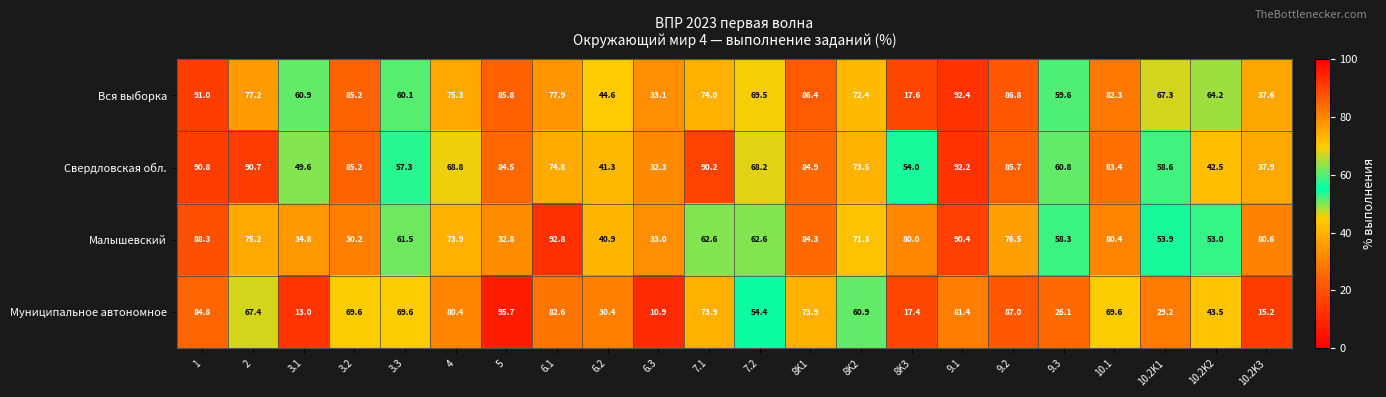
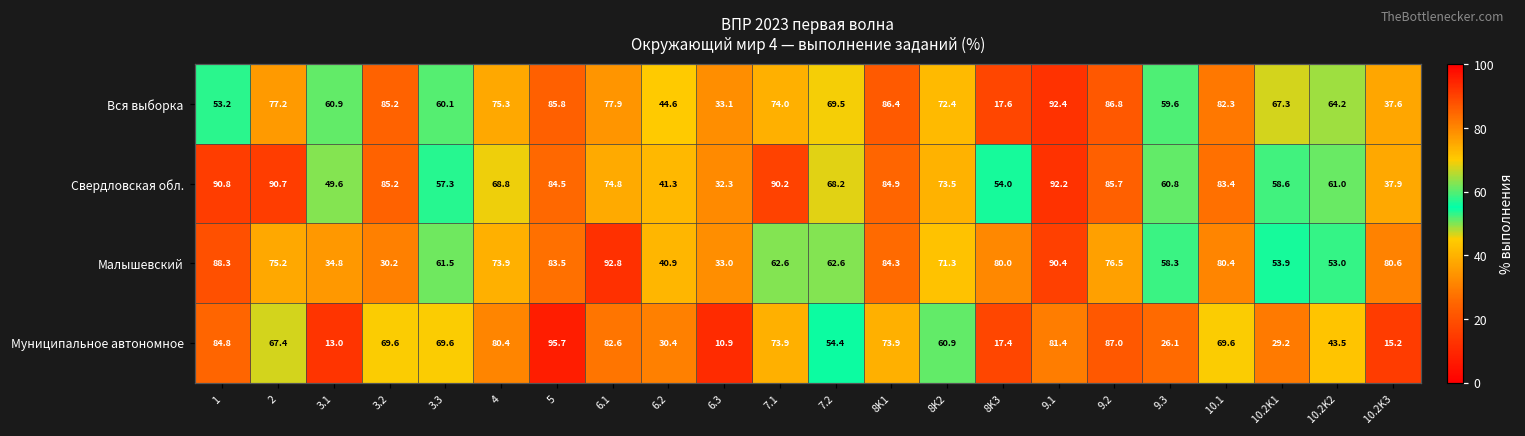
Вся выборка, 1: 91.0 -> 53.2
Свердловская обл., 10.2K2: 42.5 -> 61.0
Малышевский, 5: 32.8 -> 83.5
